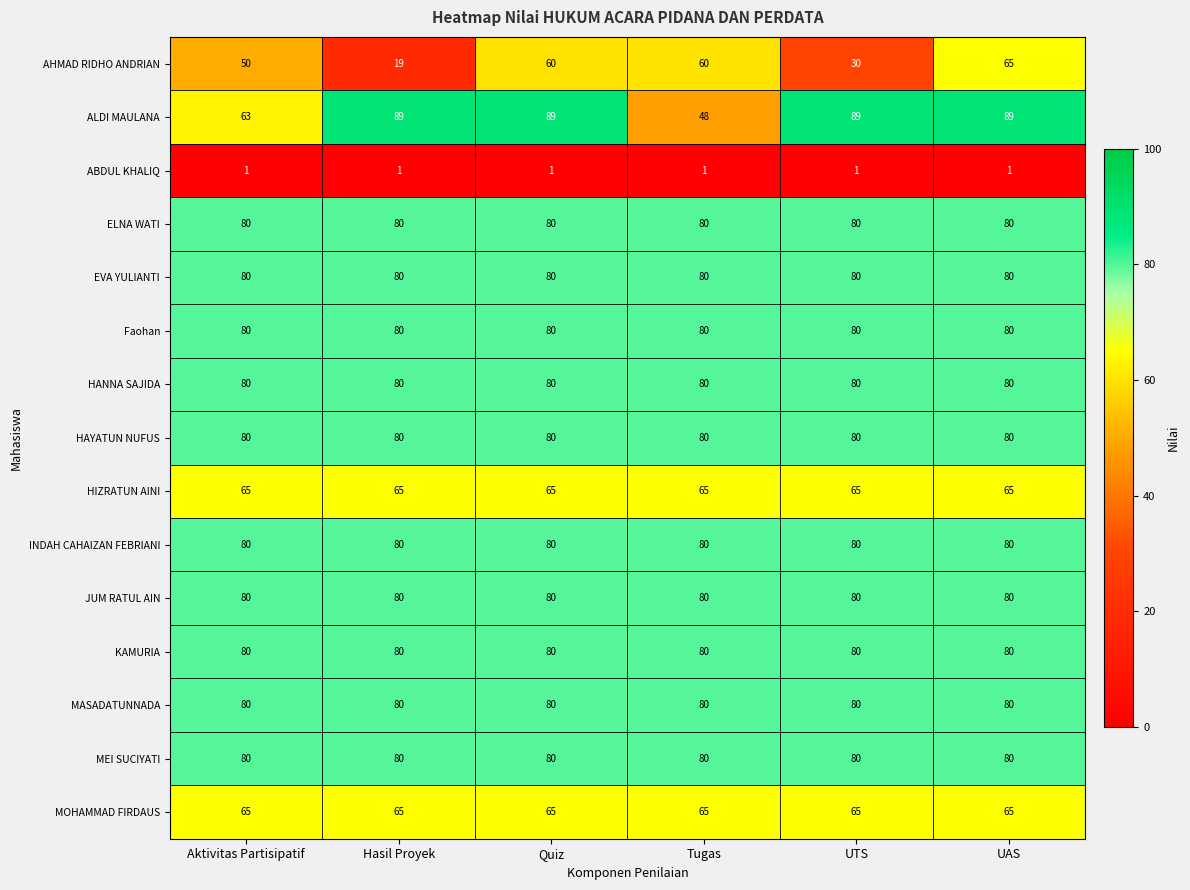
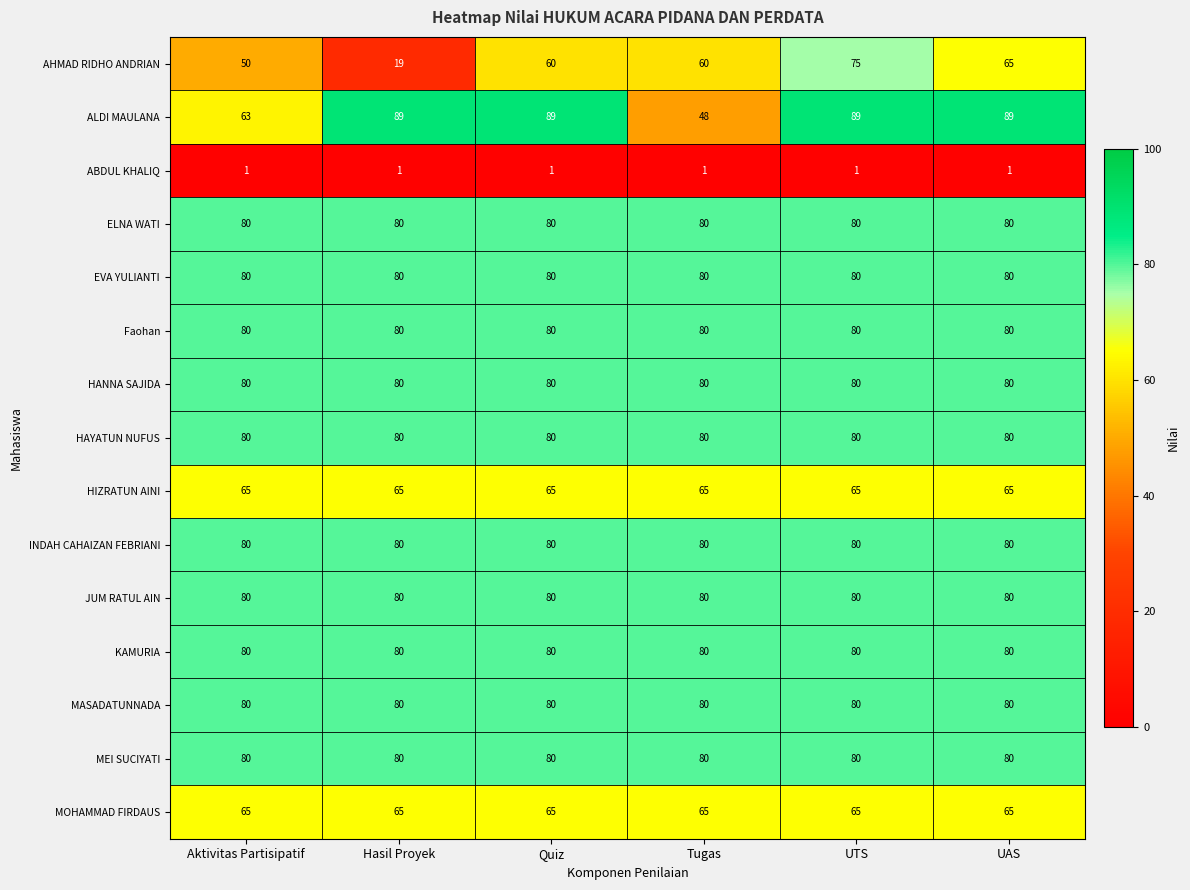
AHMAD RIDHO ANDRIAN, UTS: 30 -> 75
